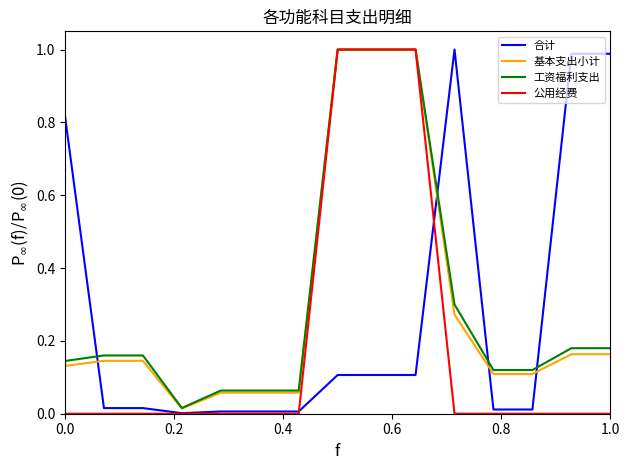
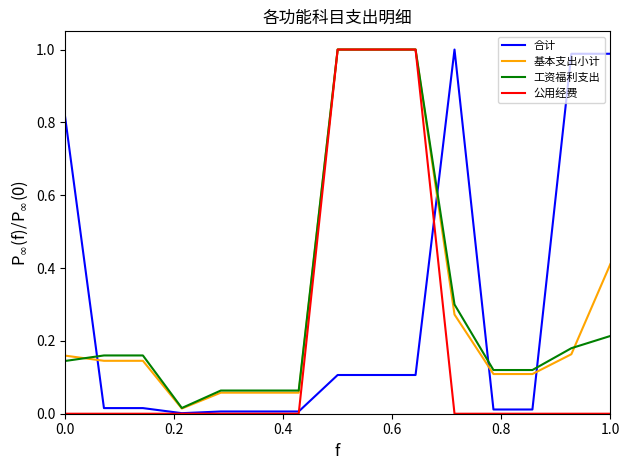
基本支出小计, 0.0: 0.13 -> 0.16
基本支出小计, 1.0: 0.16 -> 0.41
工资福利支出, 1.0: 0.18 -> 0.21
